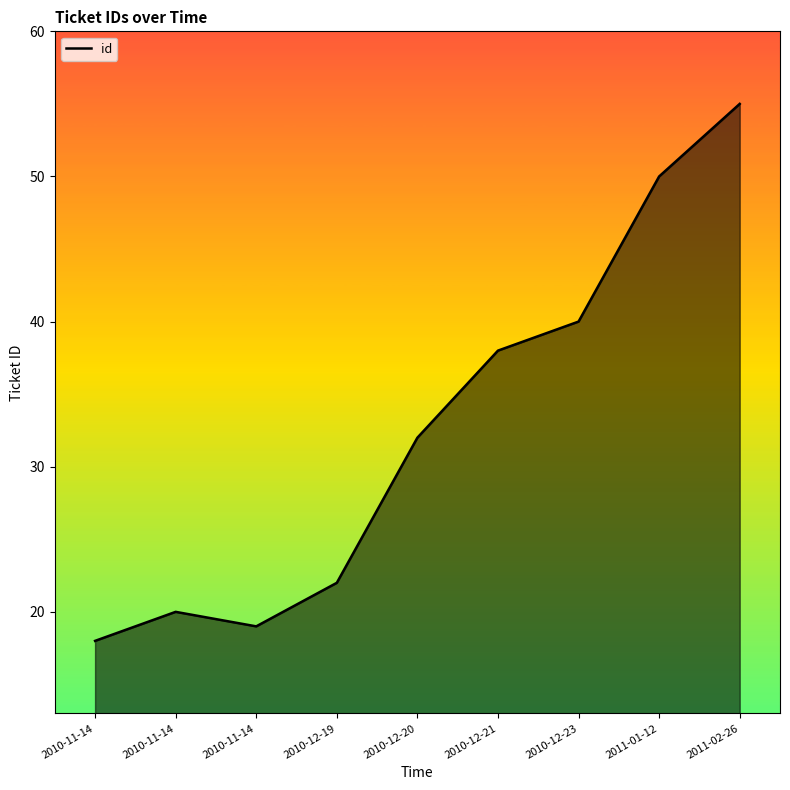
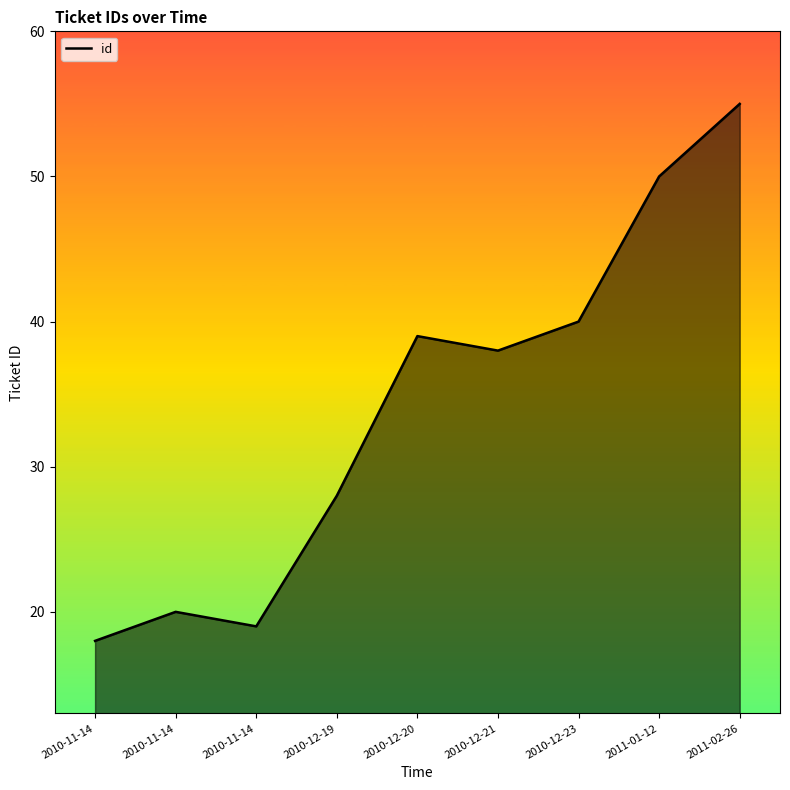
2010-12-19: 22 -> 28
2010-12-20: 32 -> 39
